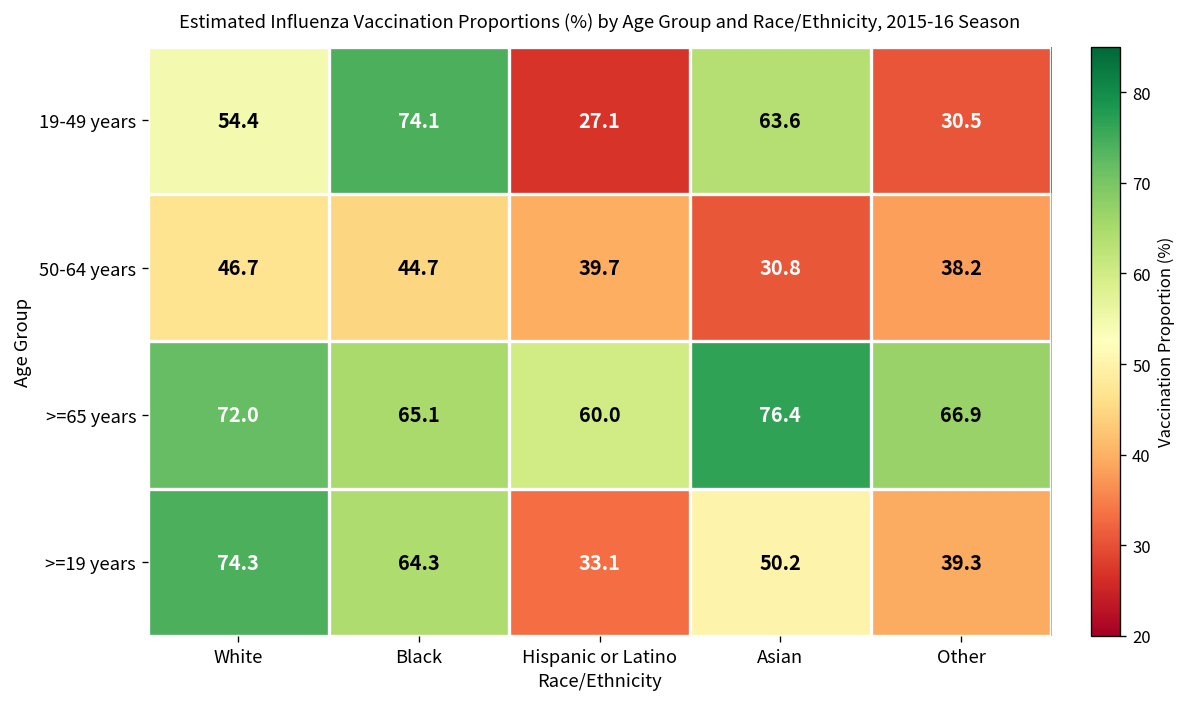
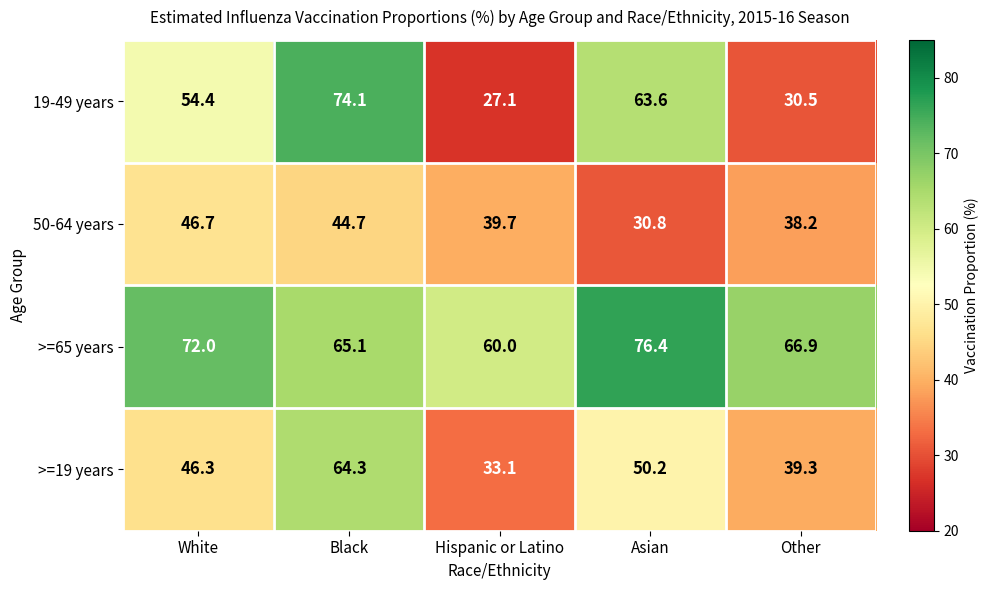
>=19 years, White: 74.3 -> 46.3
